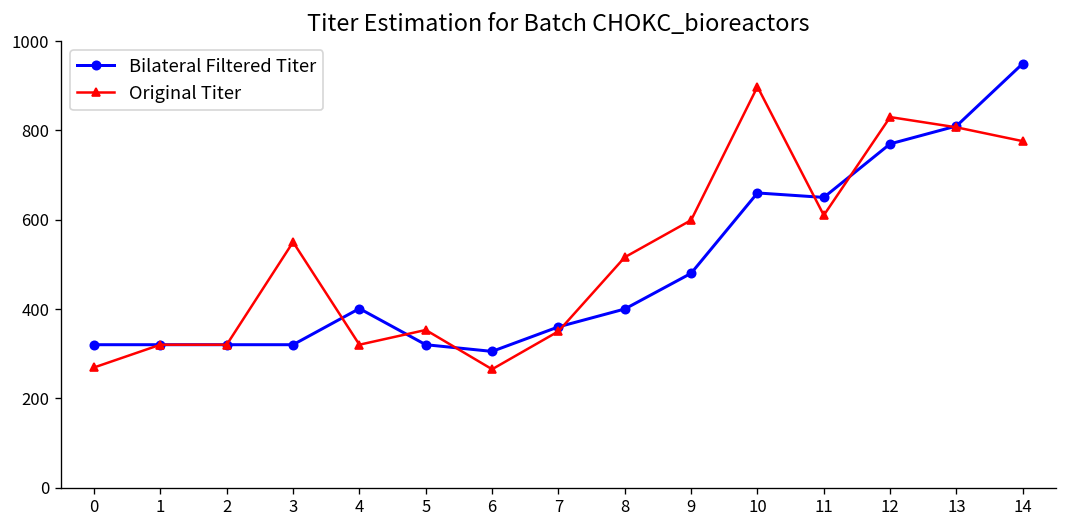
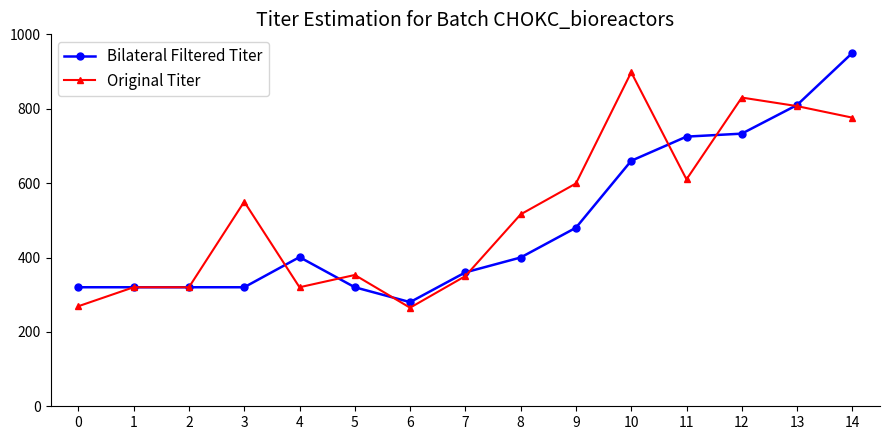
Bilateral Filtered Titer, 6: 310 -> 280
Bilateral Filtered Titer, 11: 650 -> 730
Bilateral Filtered Titer, 12: 770 -> 730
